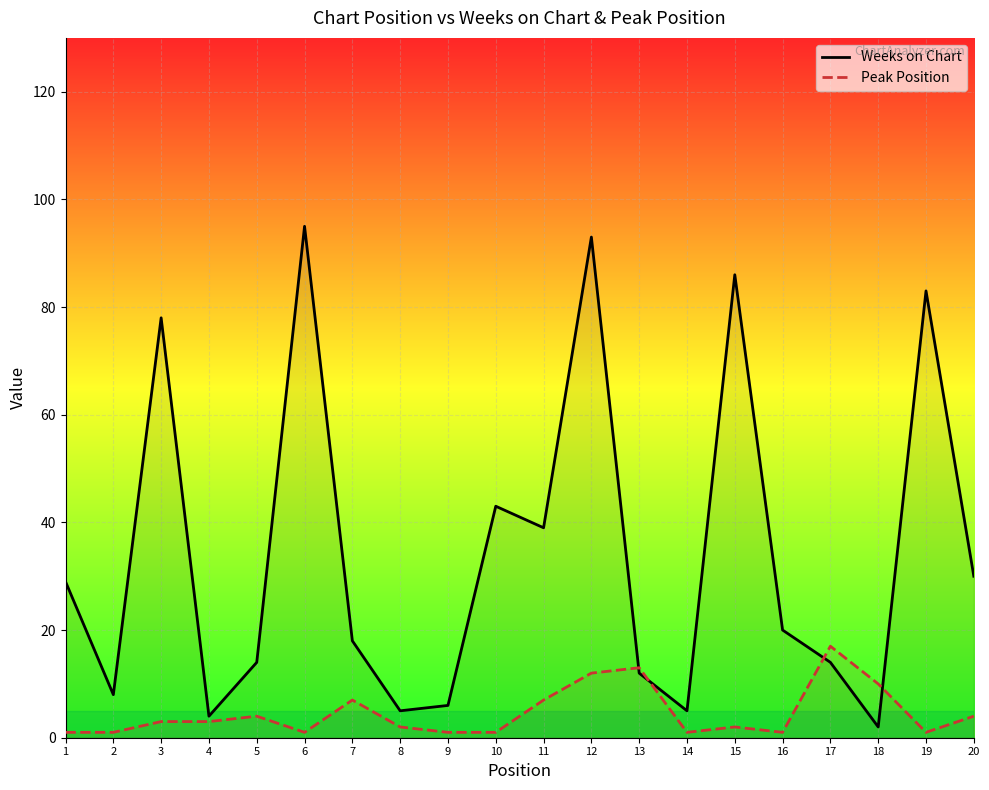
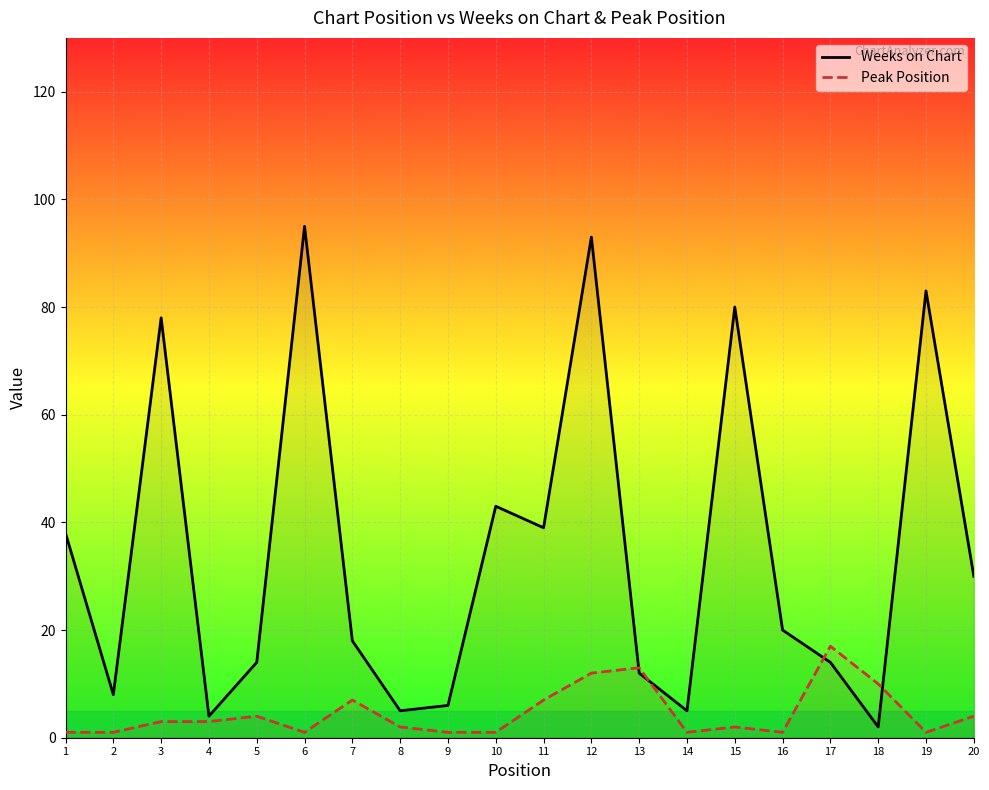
Weeks on Chart, 1: 29 -> 38
Weeks on Chart, 15: 86 -> 80
